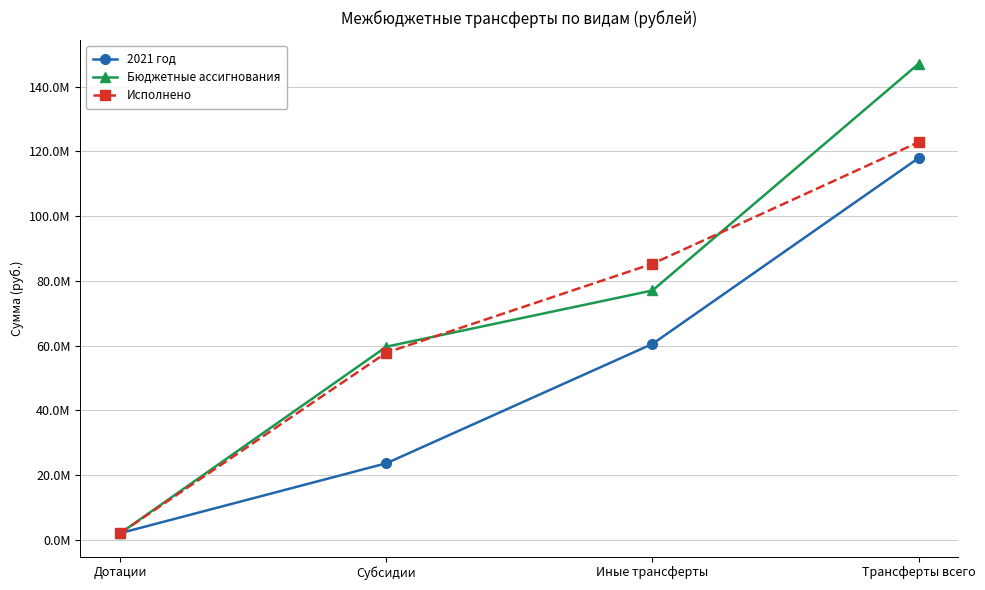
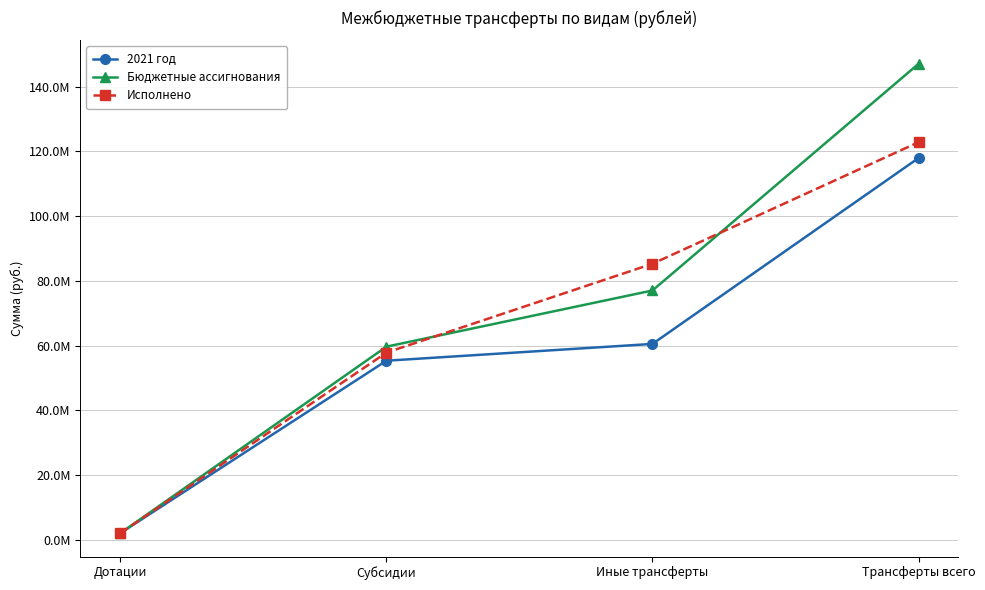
2021 год, Субсидии: 24М -> 55М
